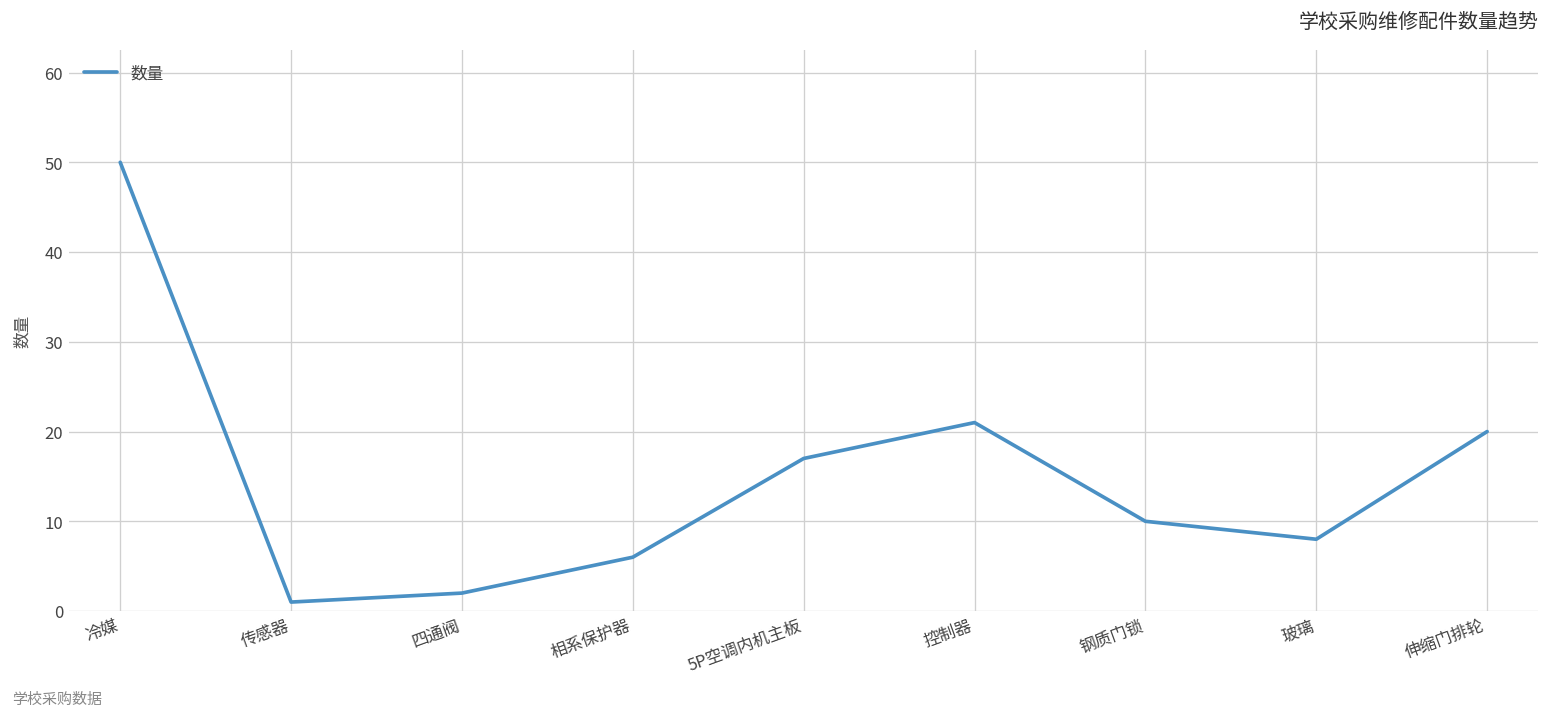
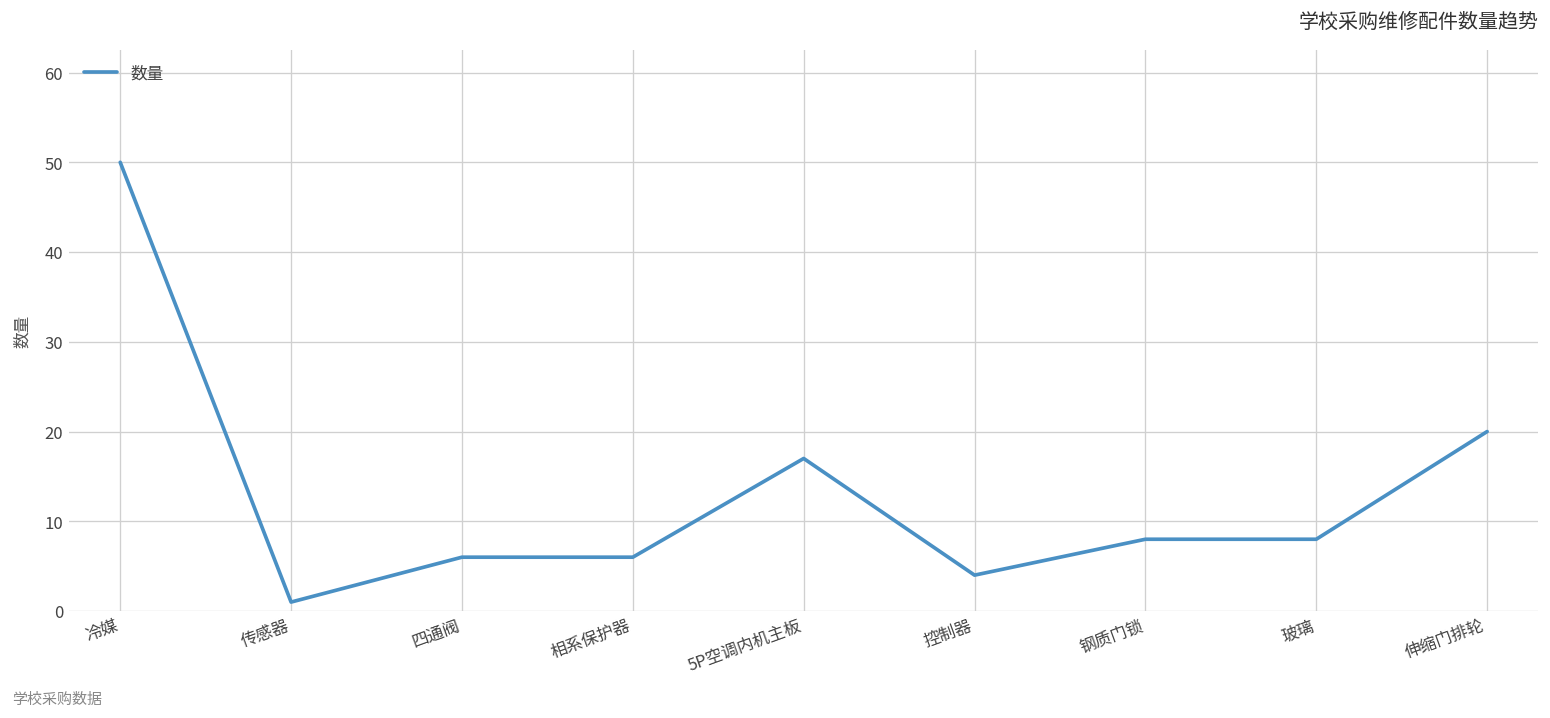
四通阀: 2 -> 6
控制器: 21 -> 4
钢质门锁: 10 -> 8
